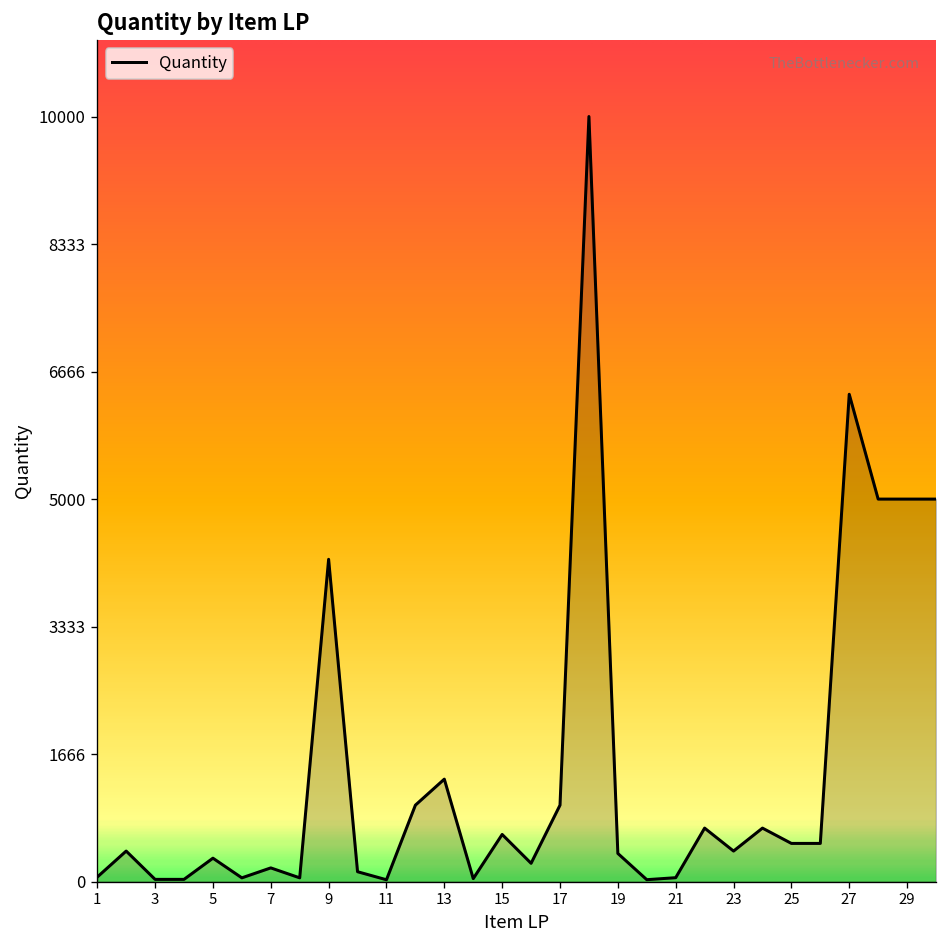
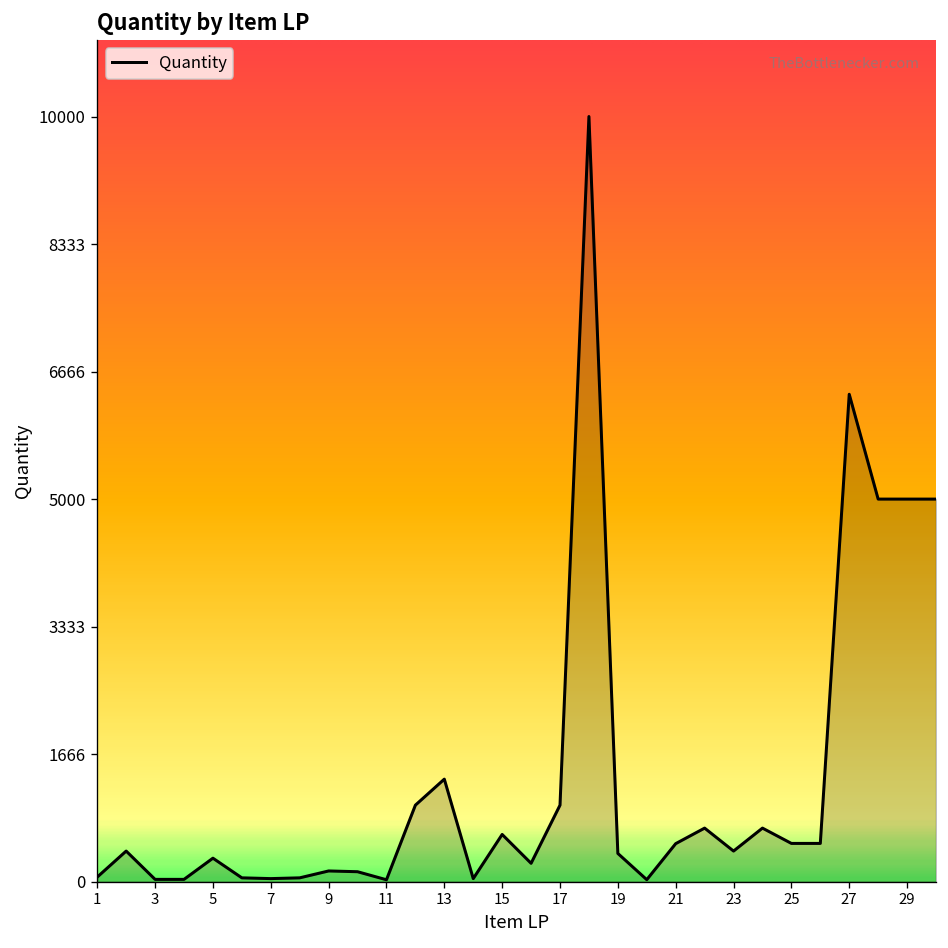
7: 200 -> 0
9: 4200 -> 100
21: 100 -> 500
